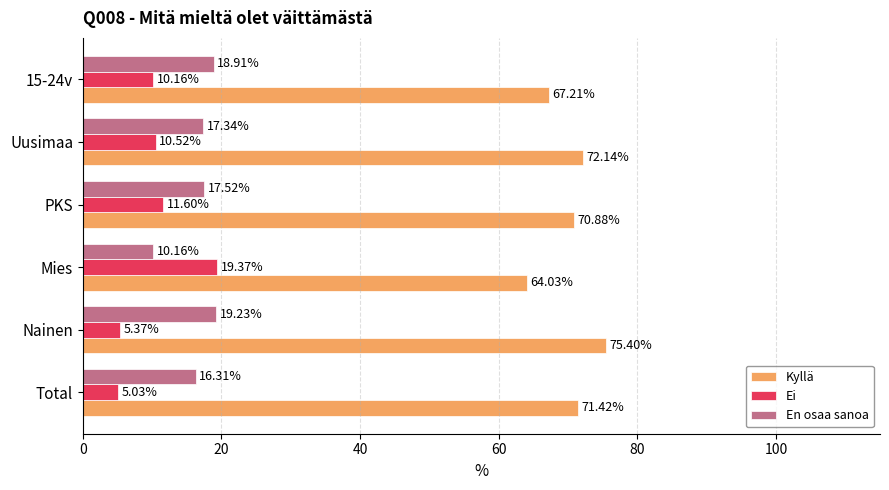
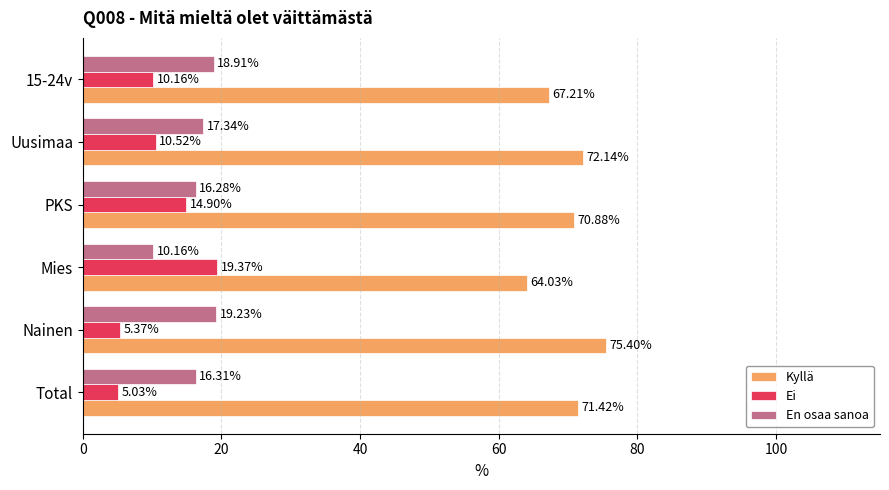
En osaa sanoa, PKS: 17.52% -> 16.28%
Ei, PKS: 11.60% -> 14.90%
